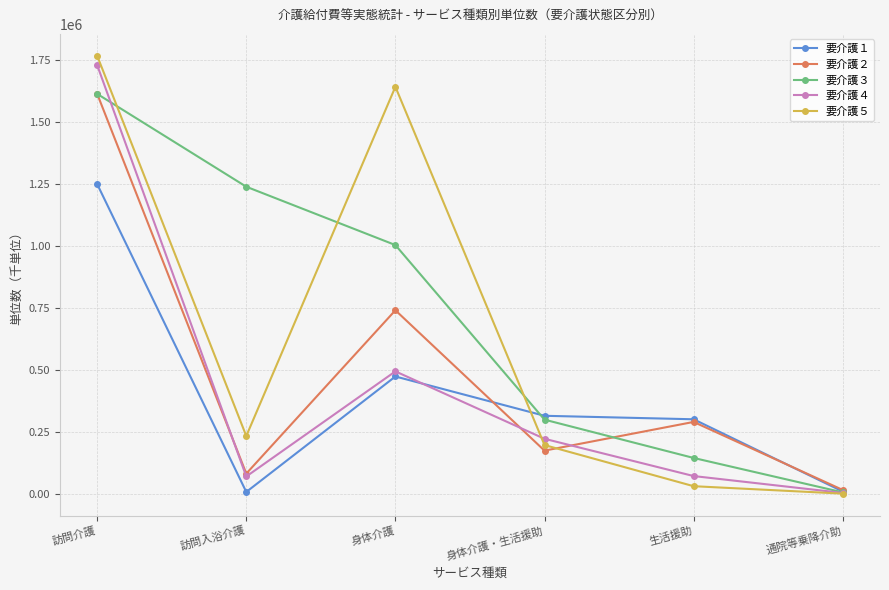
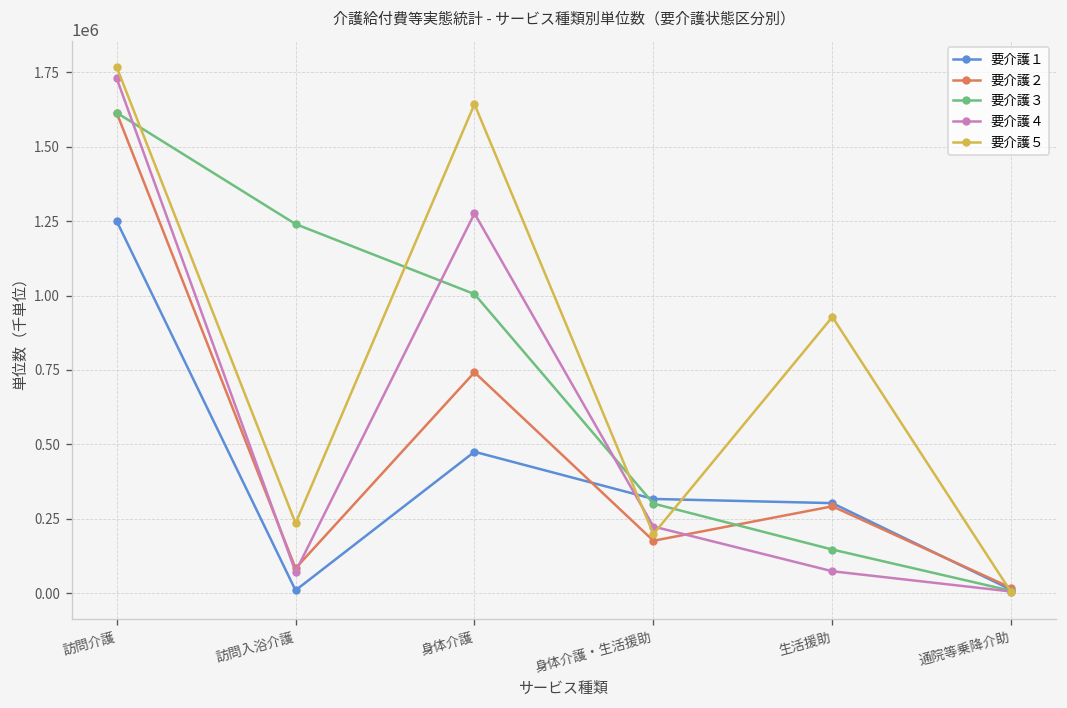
要介護４, 身体介護: 500000 -> 1280000
要介護５, 生活援助: 30000 -> 930000
